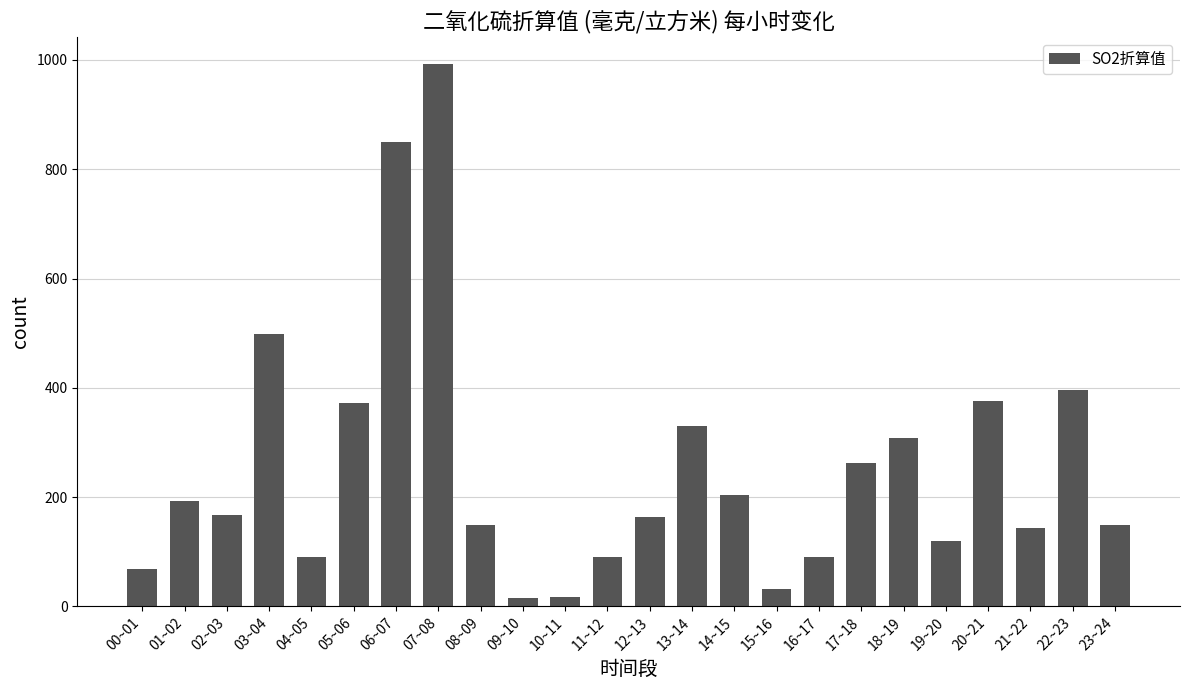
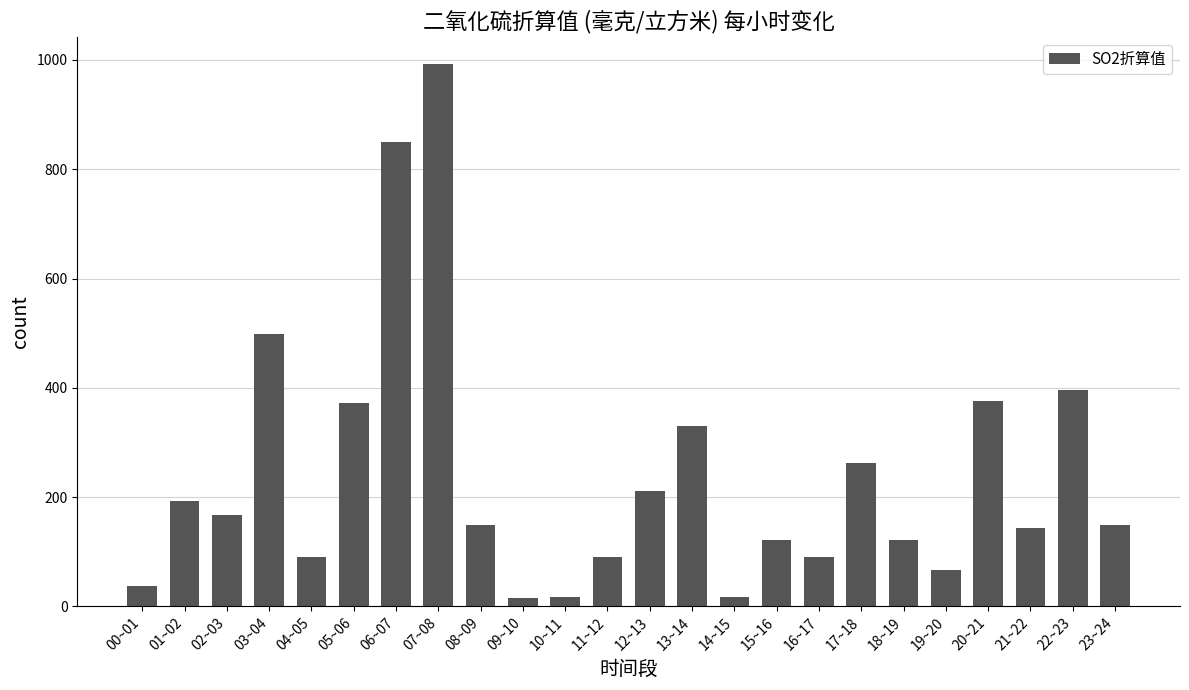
00~01: 70 -> 40
12~13: 160 -> 210
14~15: 200 -> 20
15~16: 30 -> 120
18~19: 310 -> 120
19~20: 120 -> 70
